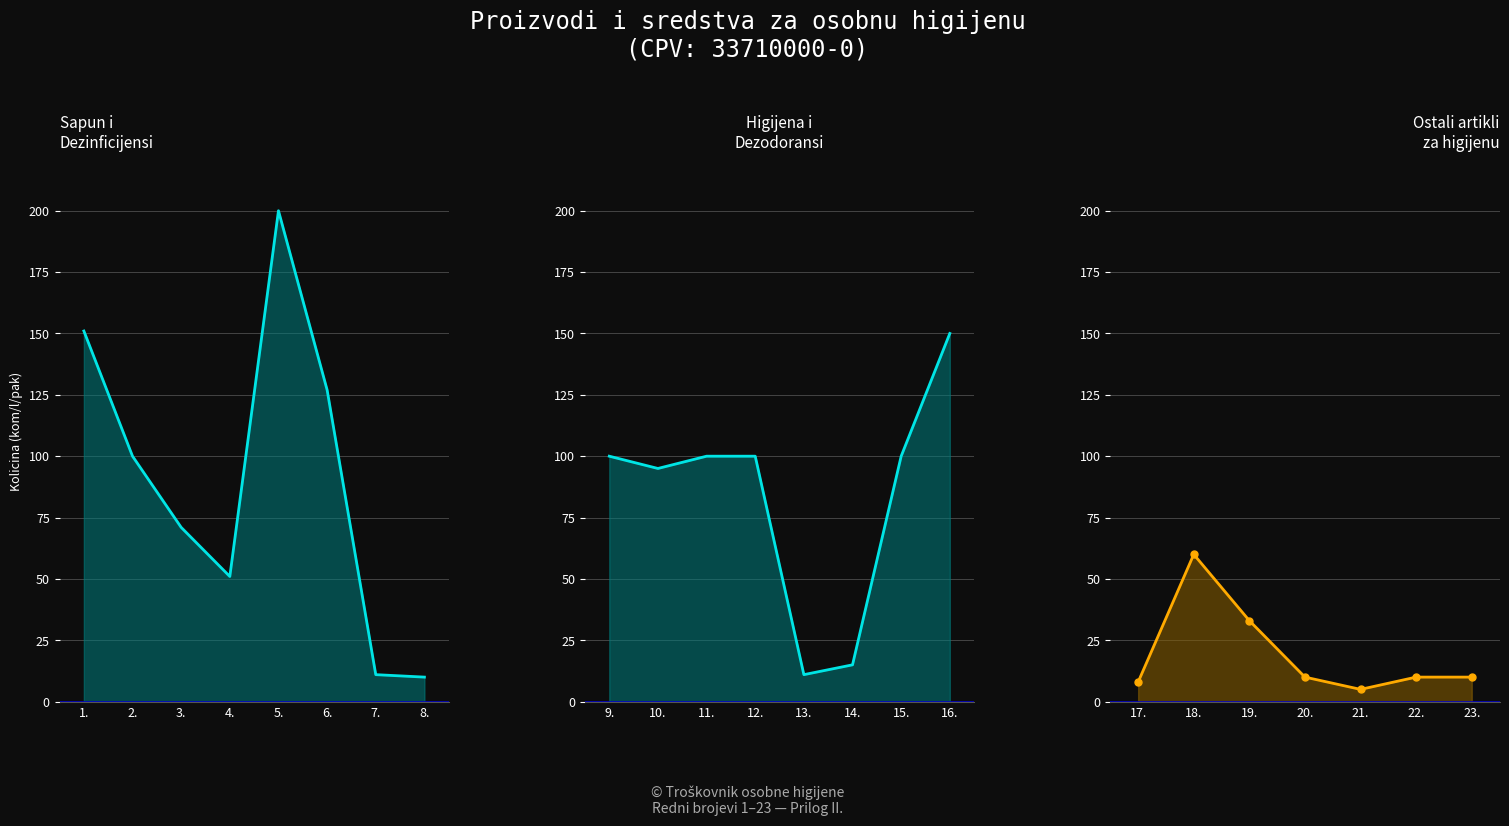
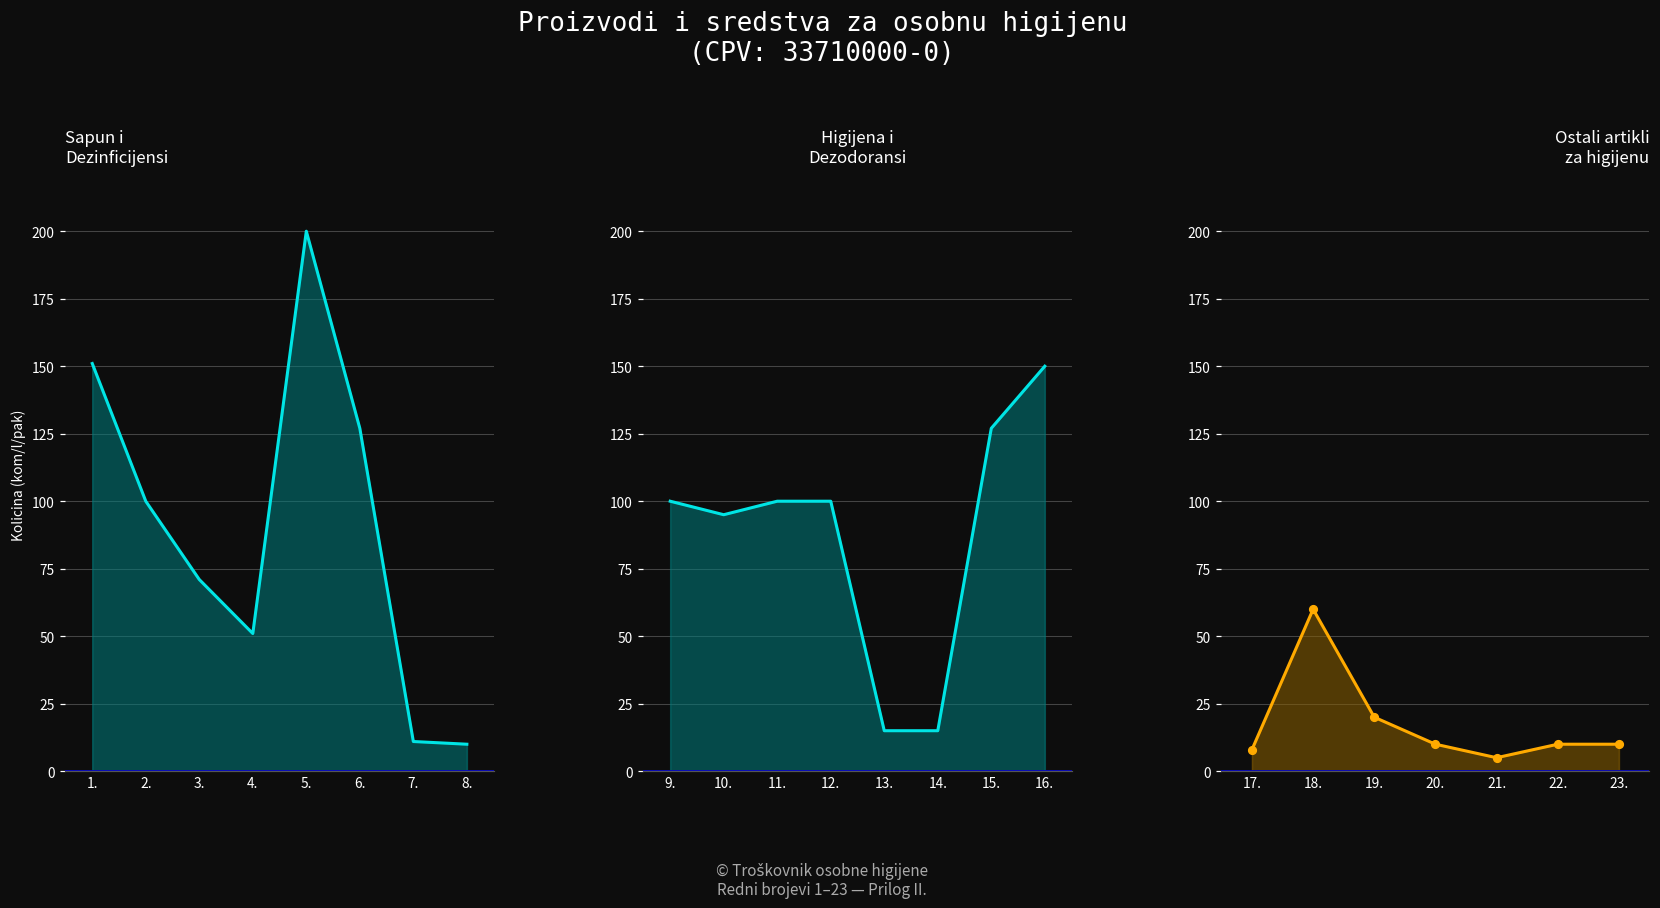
Higijena i Dezodoransi, 13.: 11 -> 15
Higijena i Dezodoransi, 15.: 100 -> 127
Ostali artikli za higijenu, 19.: 33 -> 20
